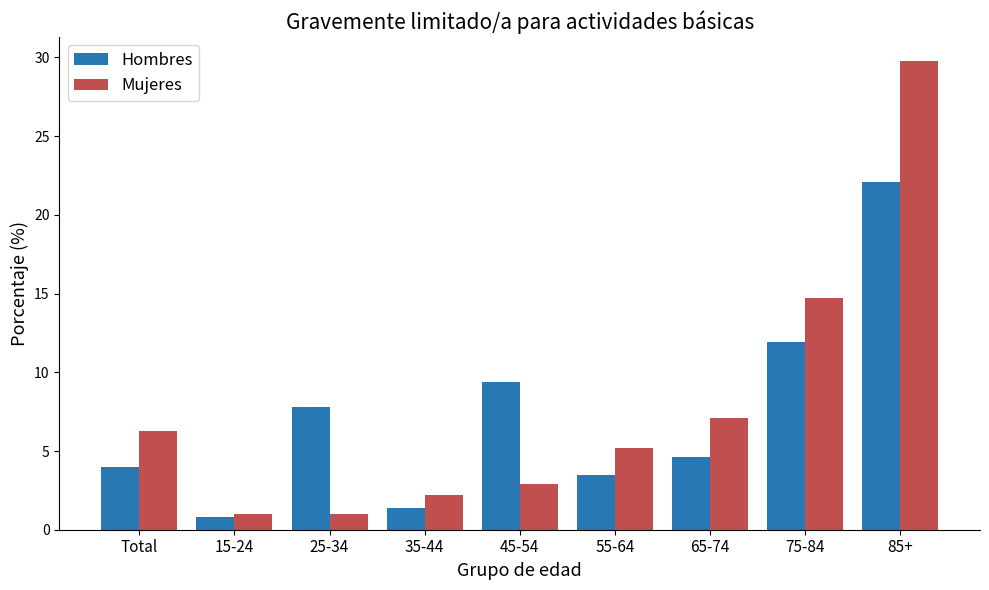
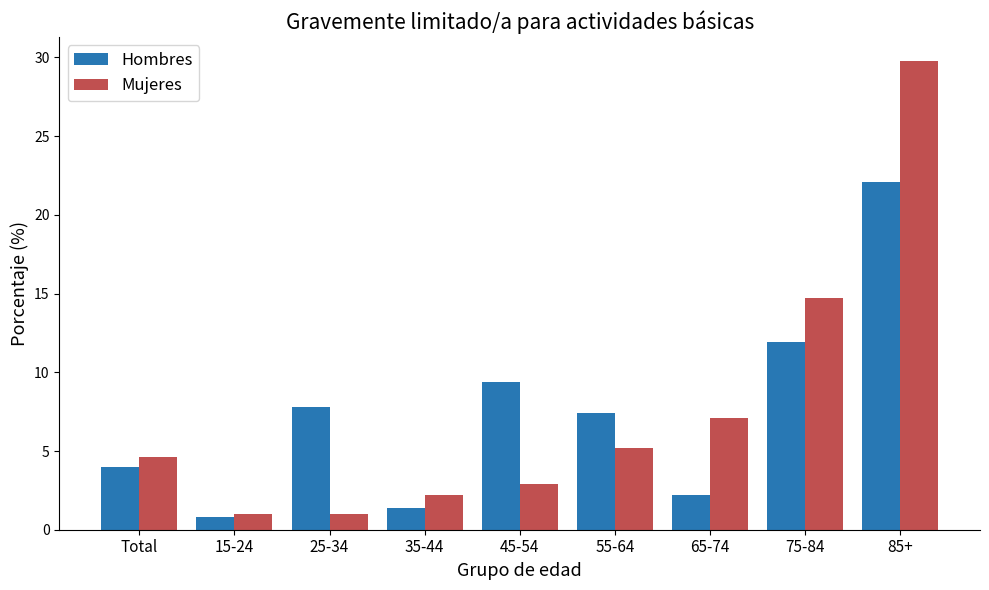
Mujeres, Total: 6.3 -> 4.6
Hombres, 55-64: 3.5 -> 7.4
Hombres, 65-74: 4.6 -> 2.2
